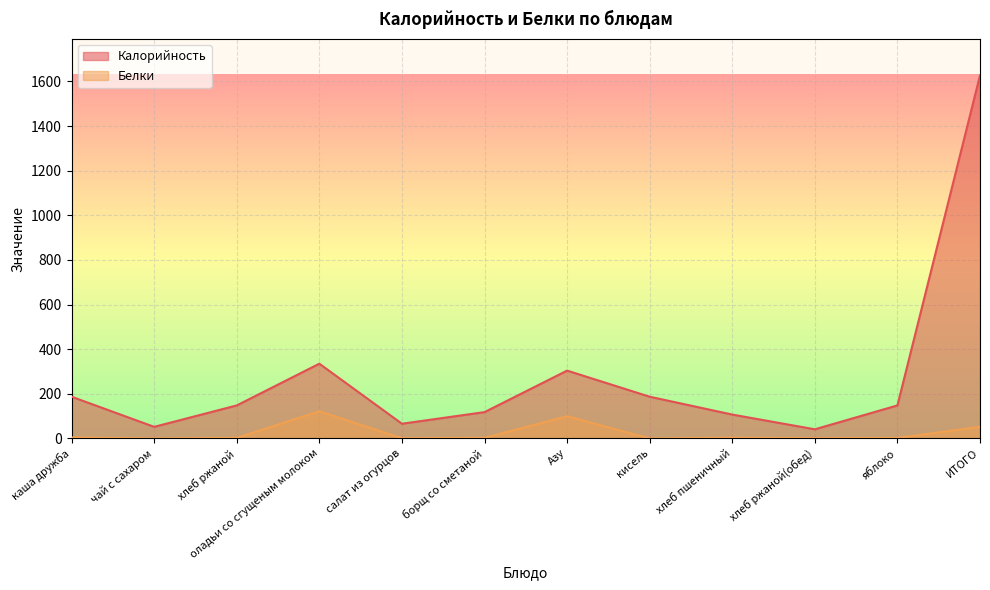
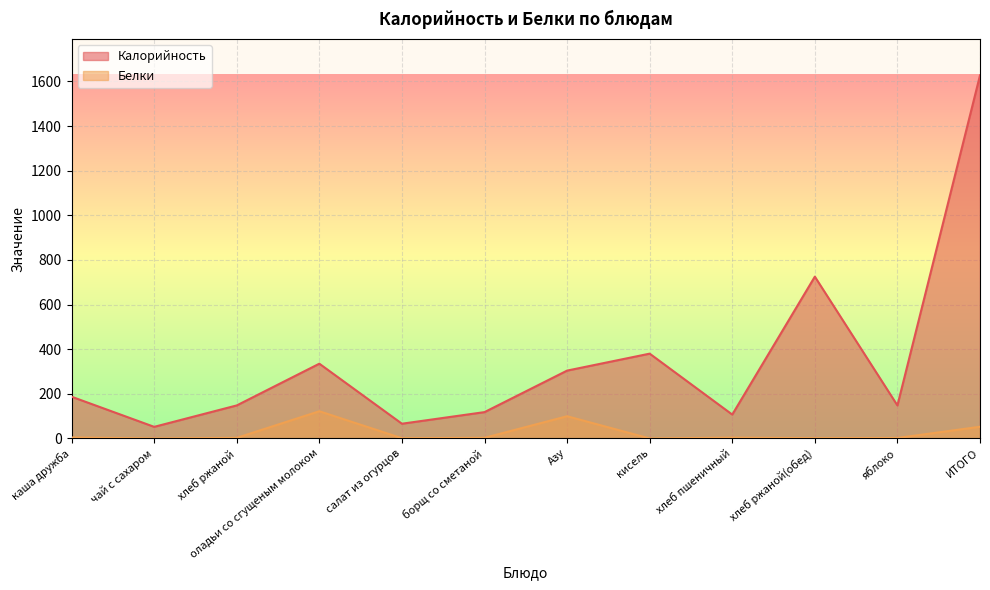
Калорийность, кисель: 190 -> 380
Калорийность, хлеб ржаной(обед): 40 -> 730
